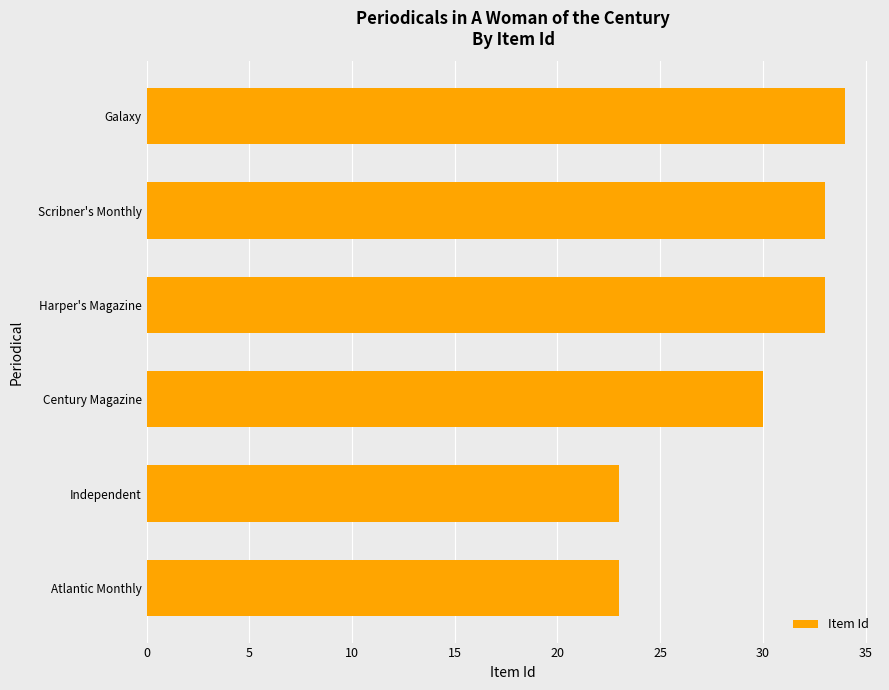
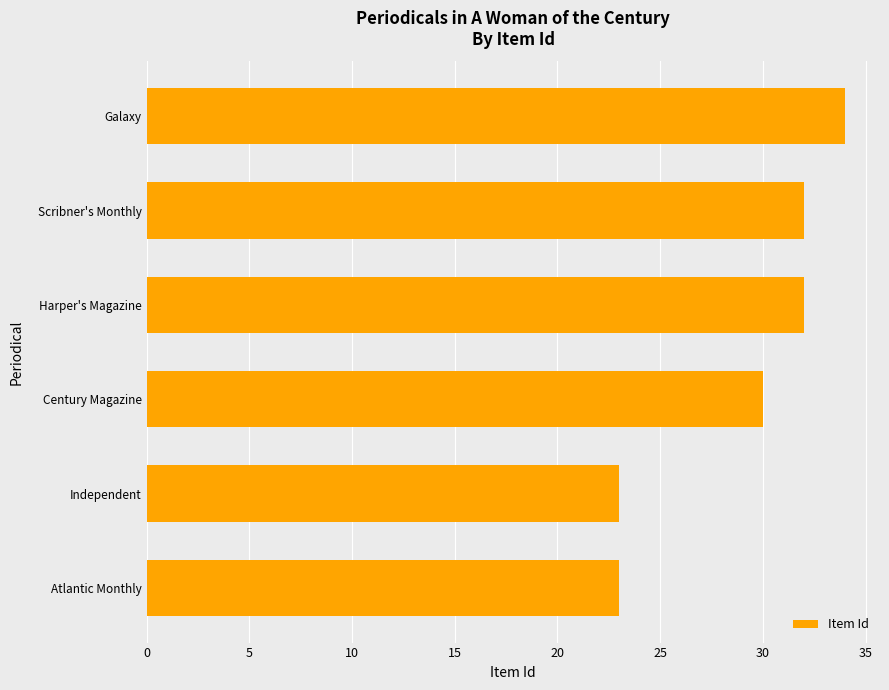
Scribner's Monthly: 33 -> 32
Harper's Magazine: 33 -> 32
